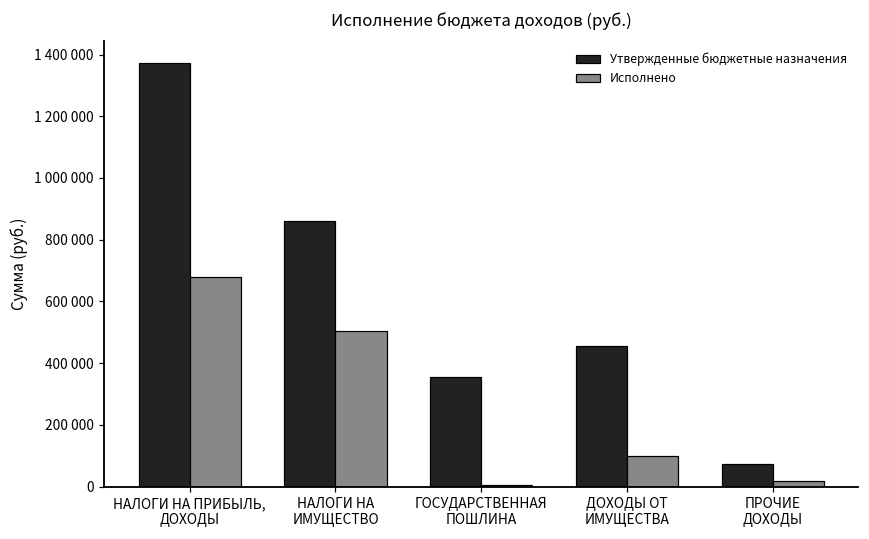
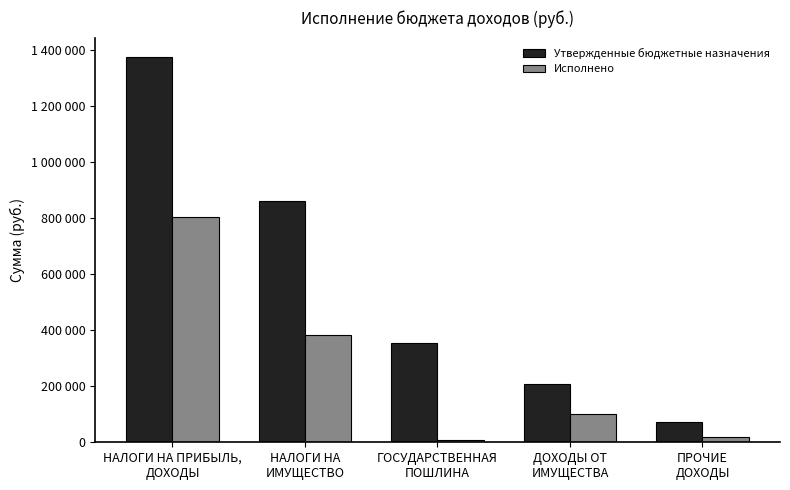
Исполнено, НАЛОГИ НА ПРИБЫЛЬ, ДОХОДЫ: 680000 -> 800000
Исполнено, НАЛОГИ НА ИМУЩЕСТВО: 500000 -> 380000
Утвержденные бюджетные назначения, ДОХОДЫ ОТ ИМУЩЕСТВА: 460000 -> 210000
